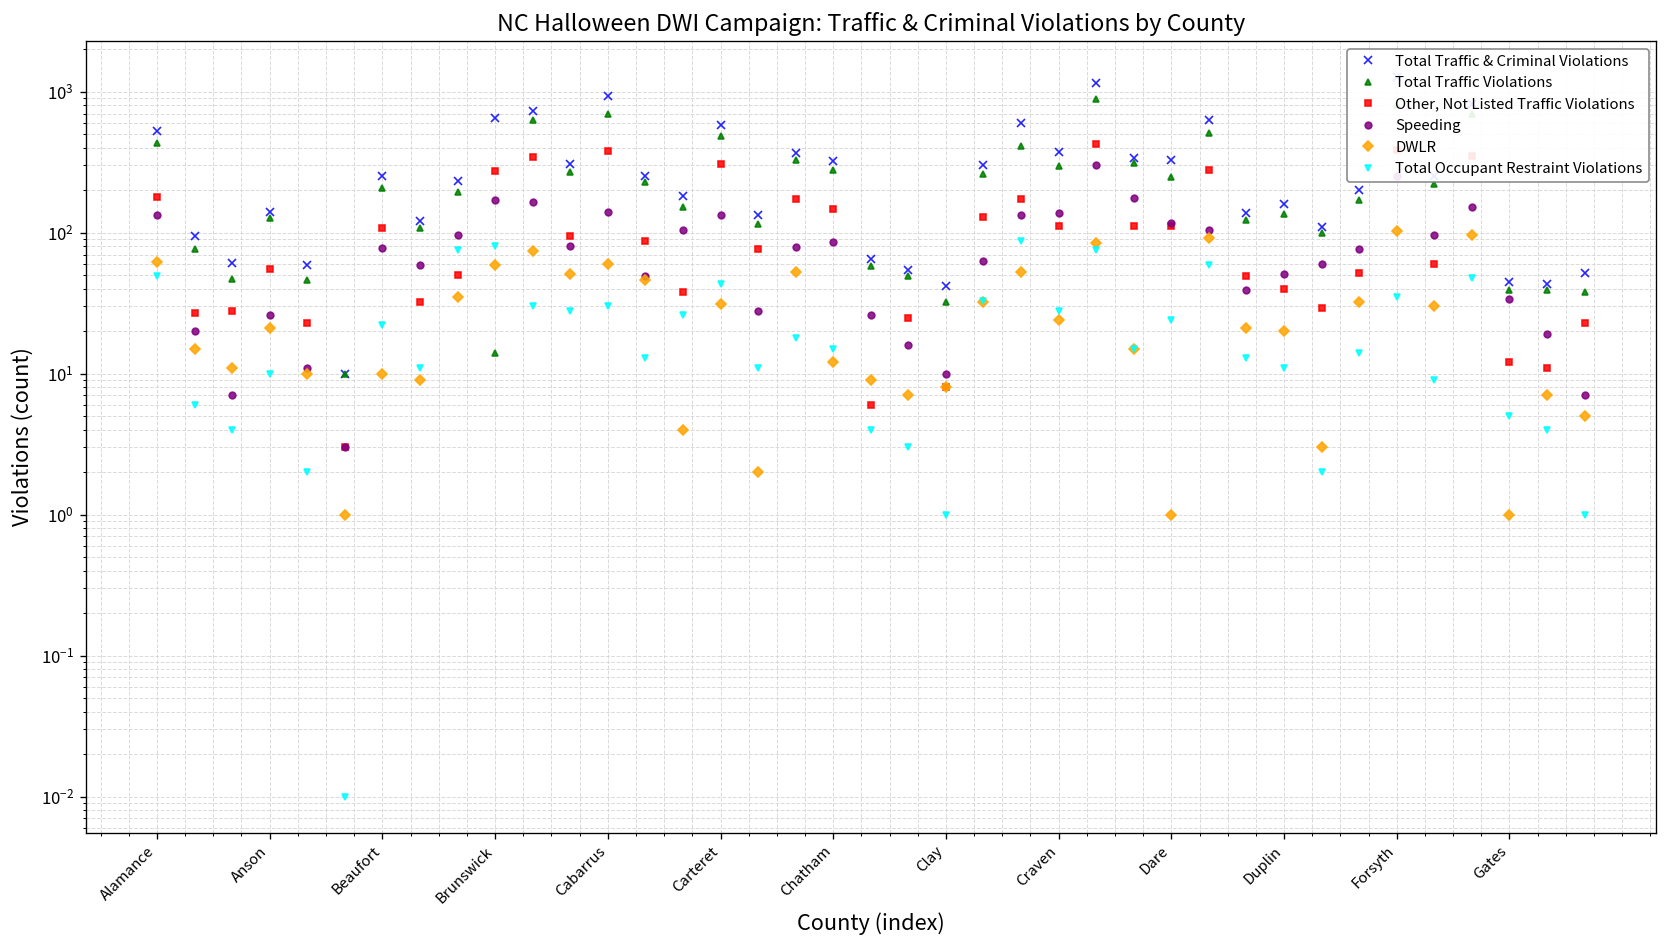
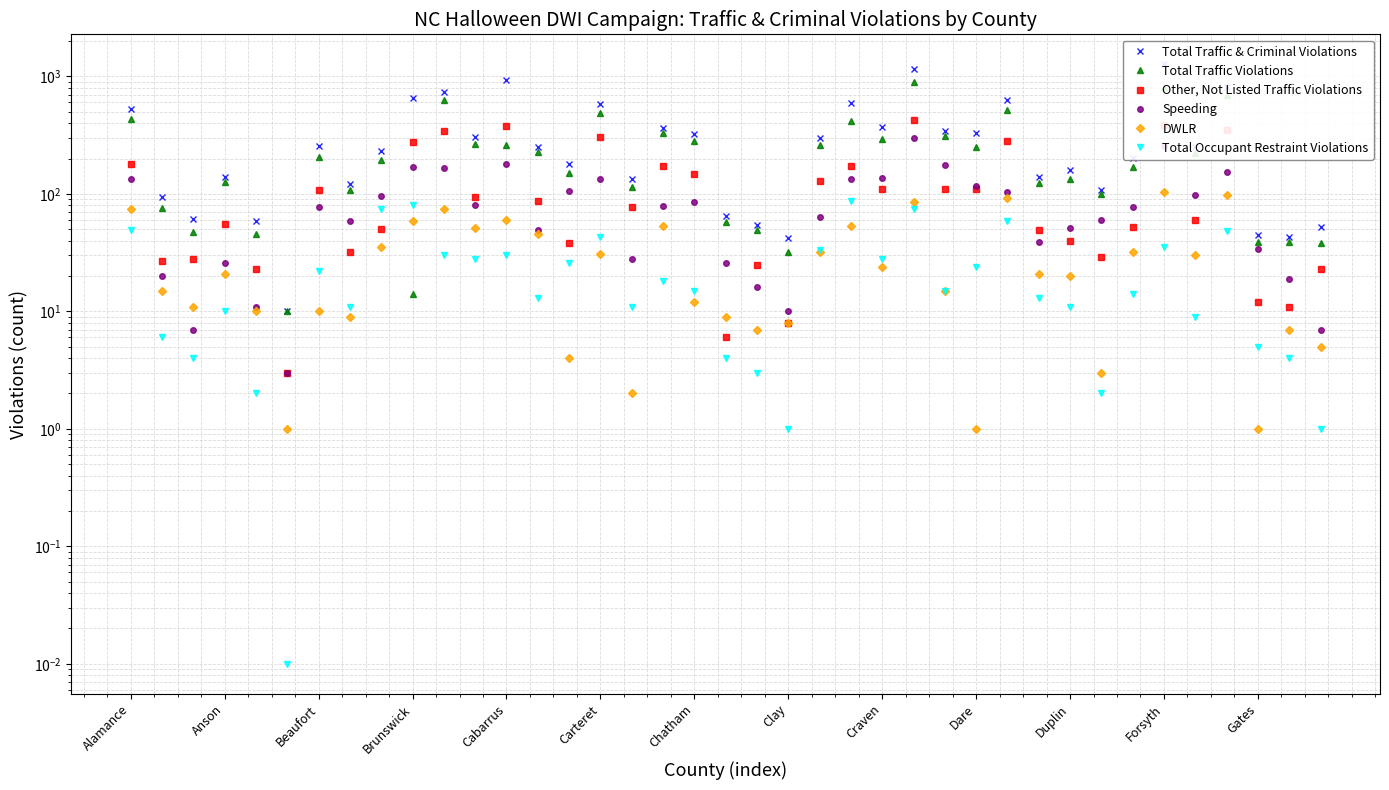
DWLR, Alamance: 60 -> 70
Total Traffic Violations, Cabarrus: 700 -> 260
Speeding, Cabarrus: 140 -> 180
